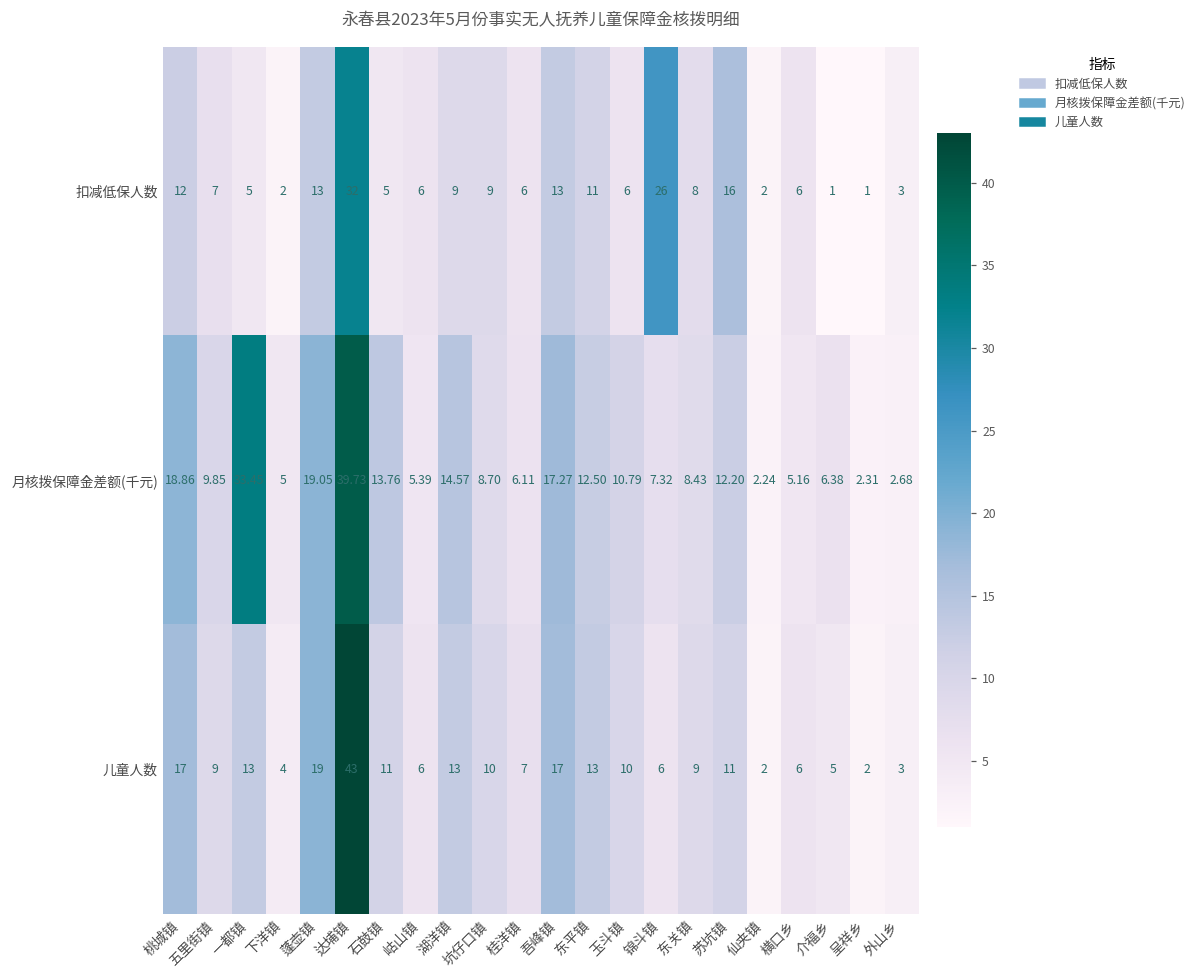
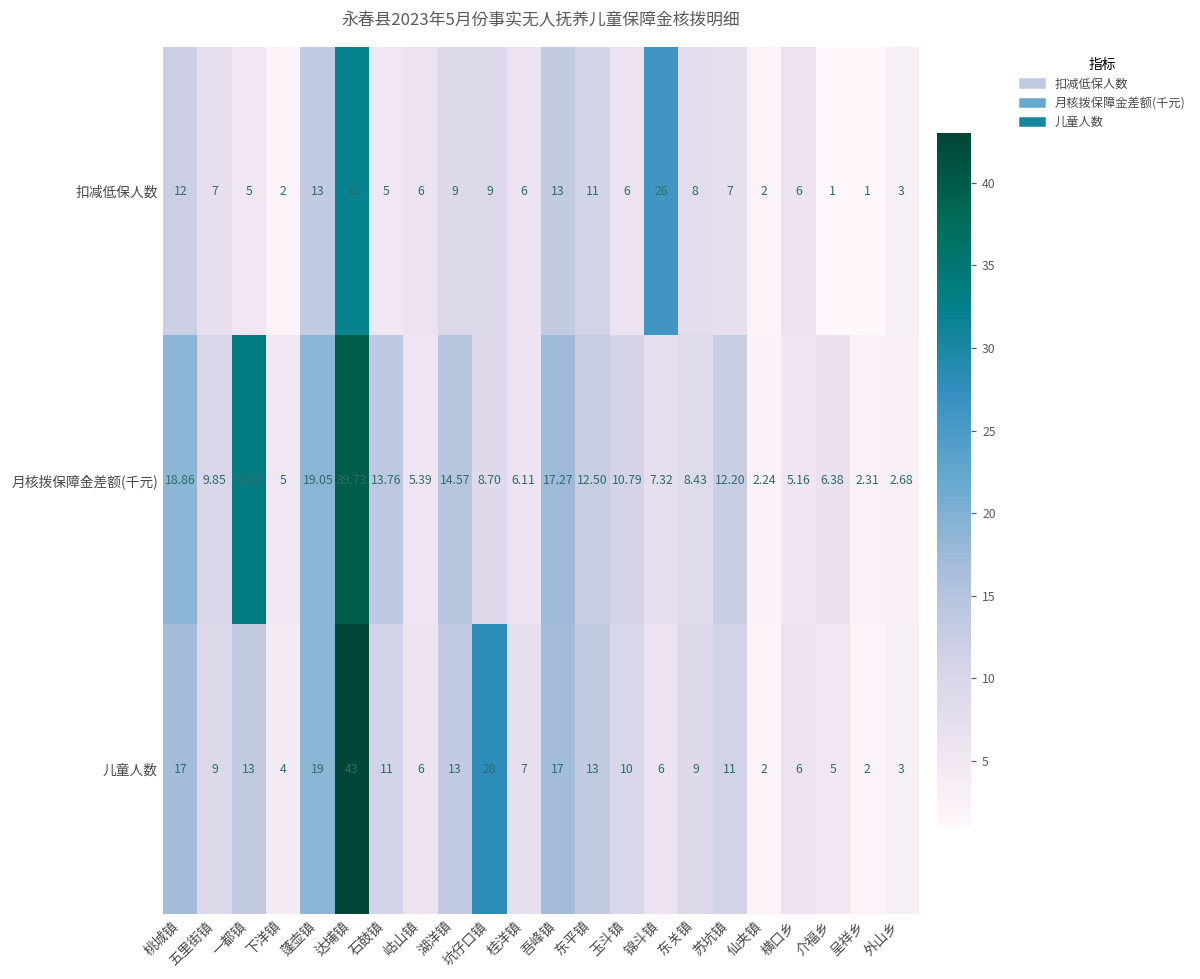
扣减低保人数, 苏坑镇: 16 -> 7
儿童人数, 坑仔口镇: 10 -> 28
